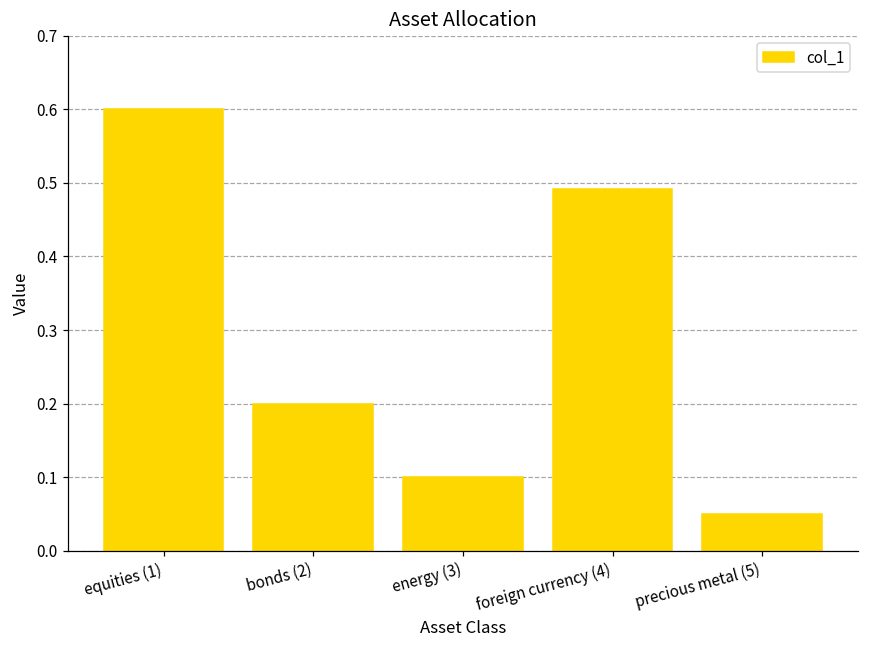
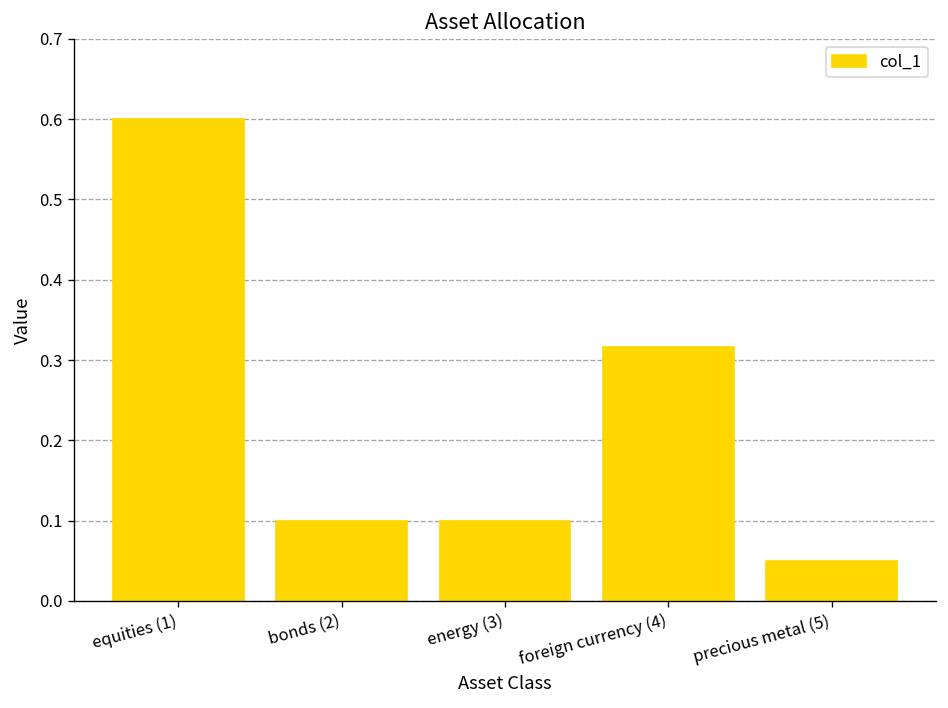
bonds (2): 0.2 -> 0.1
foreign currency (4): 0.49 -> 0.32
